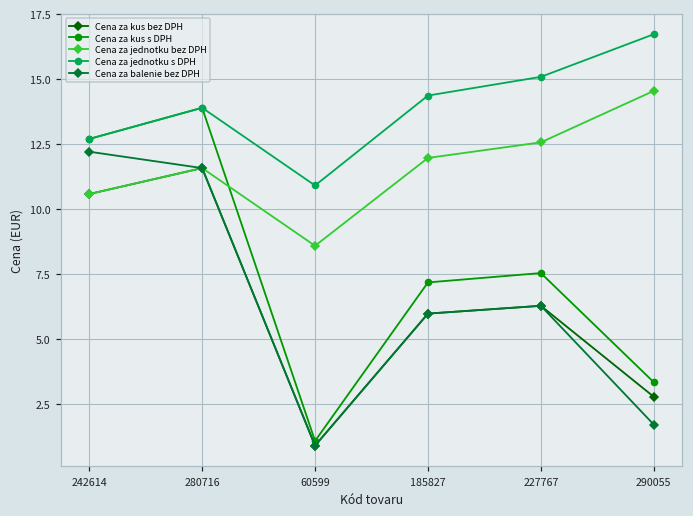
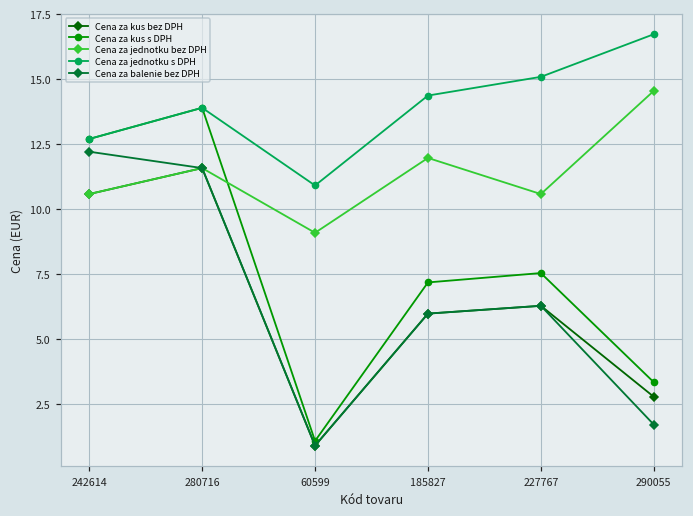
Cena za jednotku bez DPH, 60599: 8.6 -> 9.1
Cena za jednotku bez DPH, 227767: 12.6 -> 10.6
